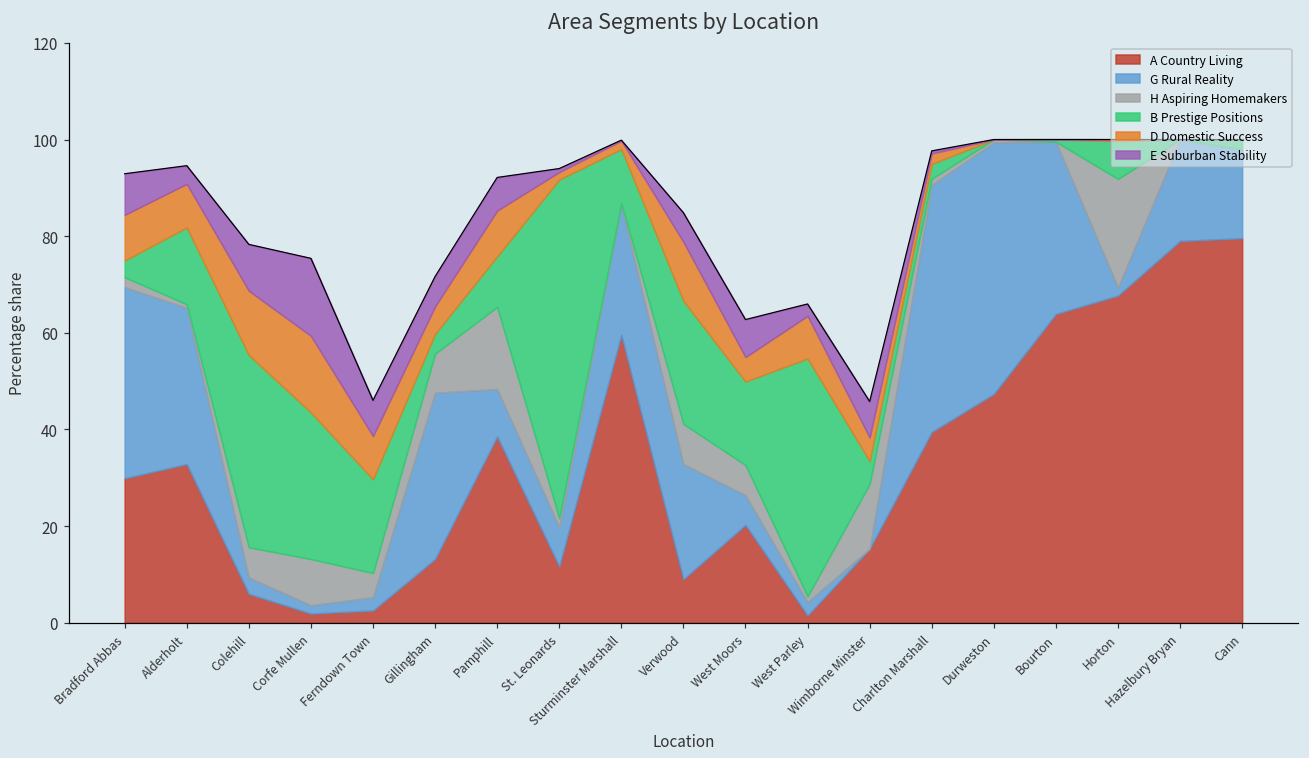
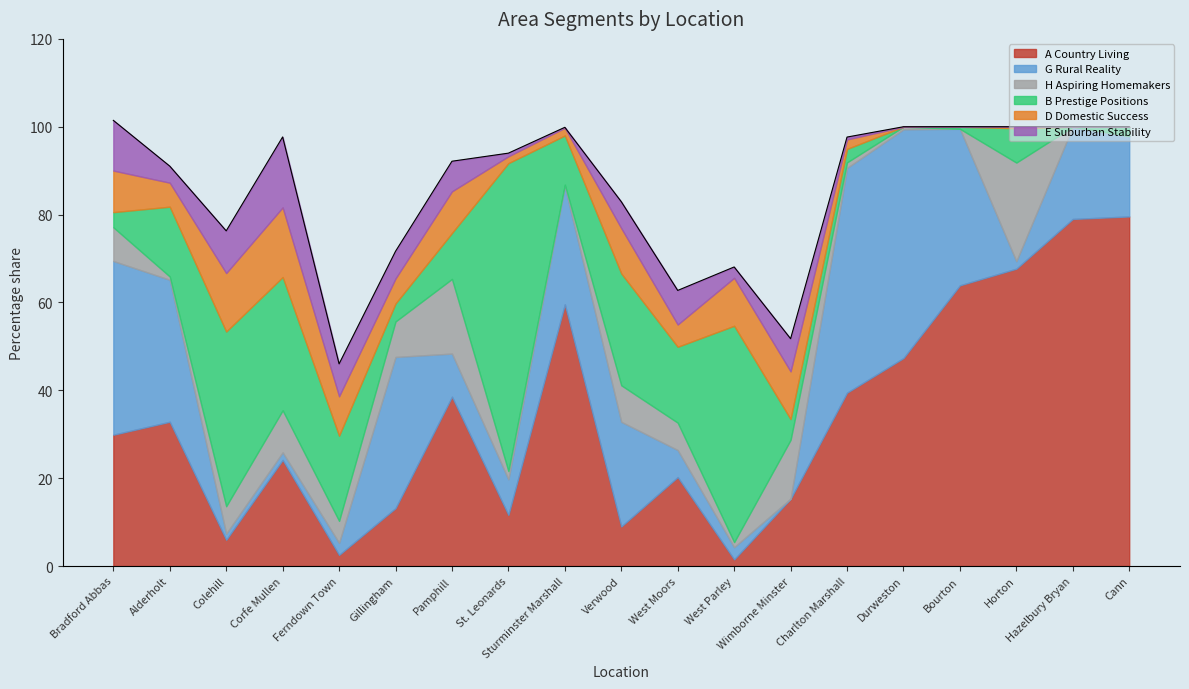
H Aspiring Homemakers, Bradford Abbas: 2 -> 8
E Suburban Stability, Bradford Abbas: 9 -> 11
D Domestic Success, Alderholt: 9 -> 5
G Rural Reality, Colehill: 3 -> 1
A Country Living, Corfe Mullen: 2 -> 24
D Domestic Success, Verwood: 12 -> 10
D Domestic Success, West Parley: 9 -> 11
D Domestic Success, Wimborne Minster: 5 -> 11
